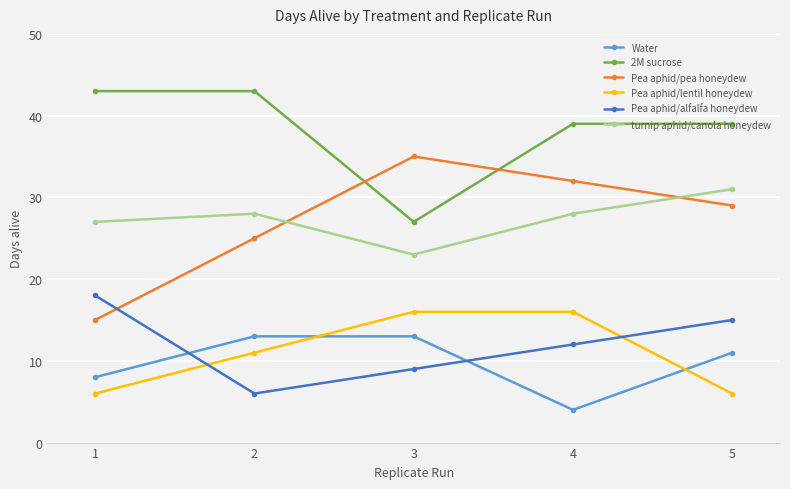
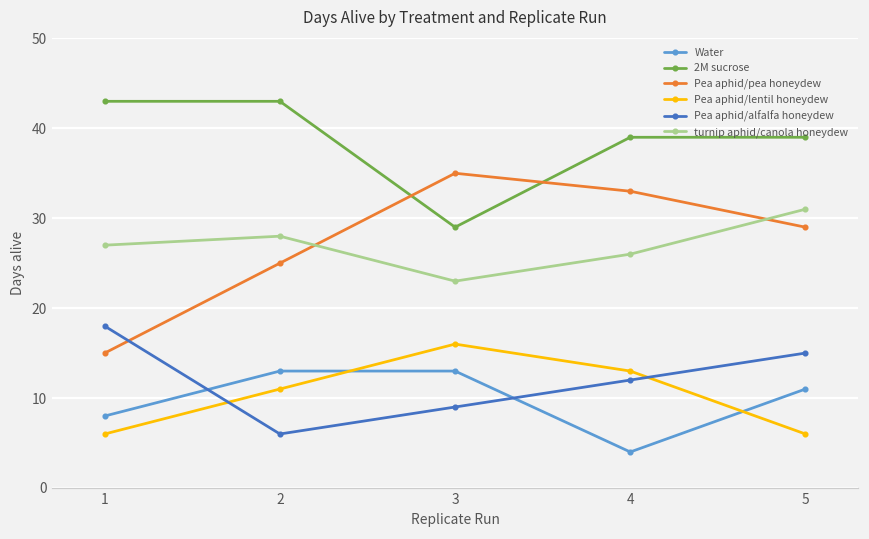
2M sucrose, 3: 27 -> 29
Pea aphid/pea honeydew, 4: 32 -> 33
Pea aphid/lentil honeydew, 4: 16 -> 13
turnip aphid/canola honeydew, 4: 28 -> 26
